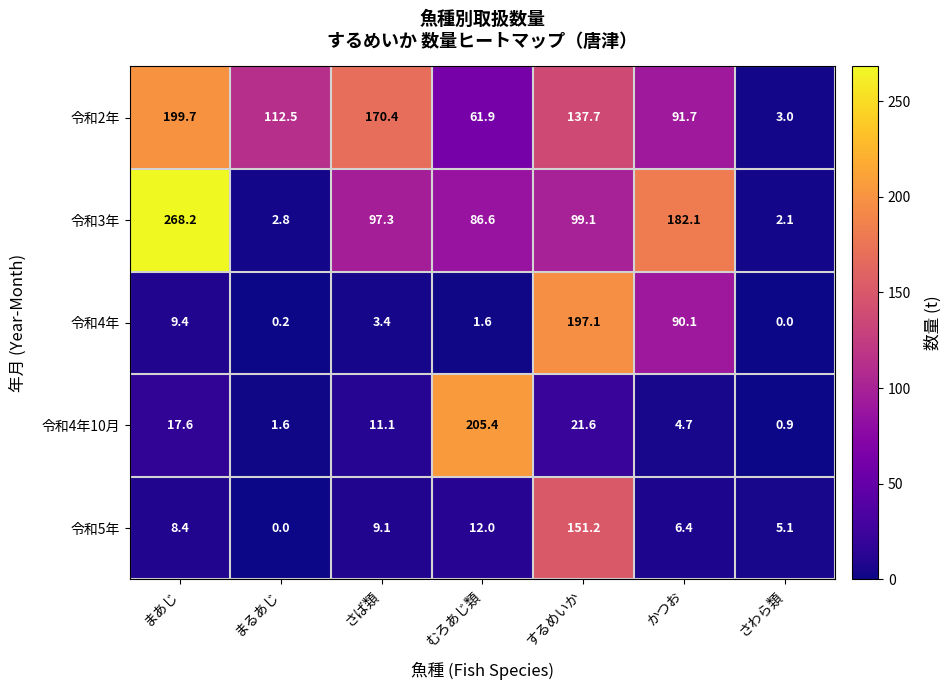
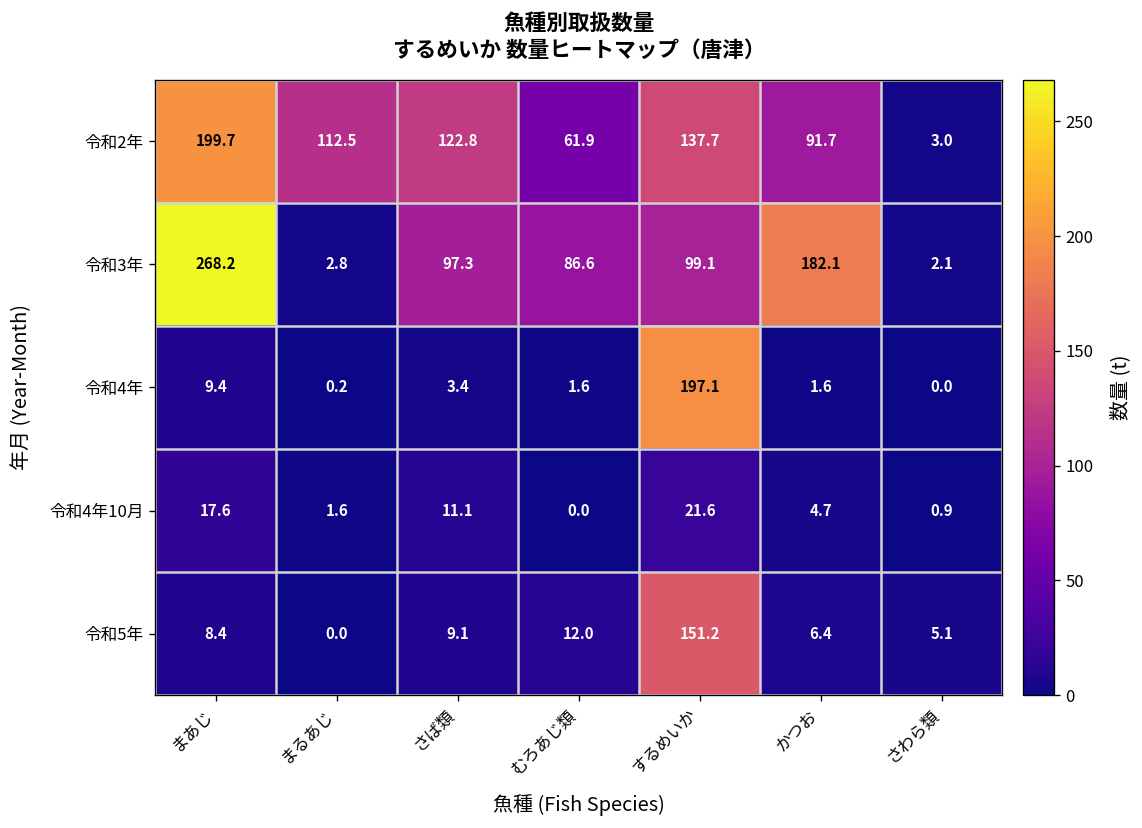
令和2年, さば類: 170.4 -> 122.8
令和4年, かつお: 90.1 -> 1.6
令和4年10月, むろあじ類: 205.4 -> 0.0
